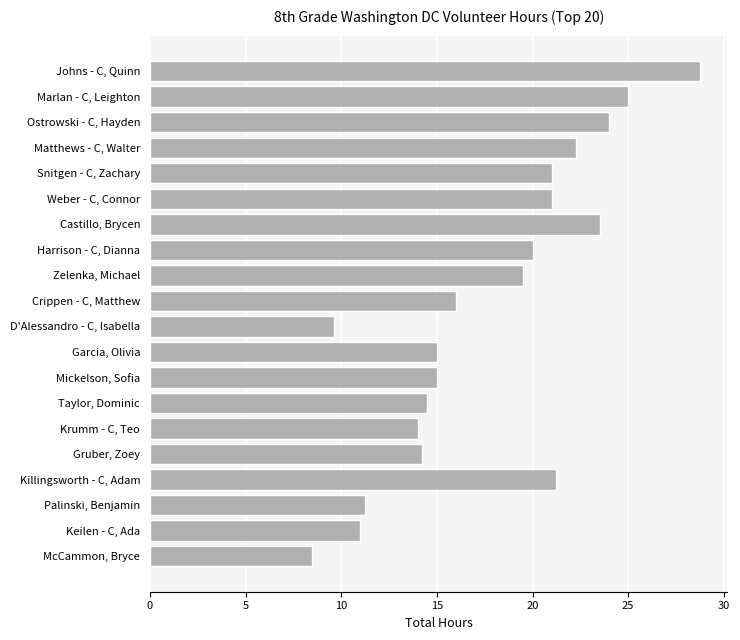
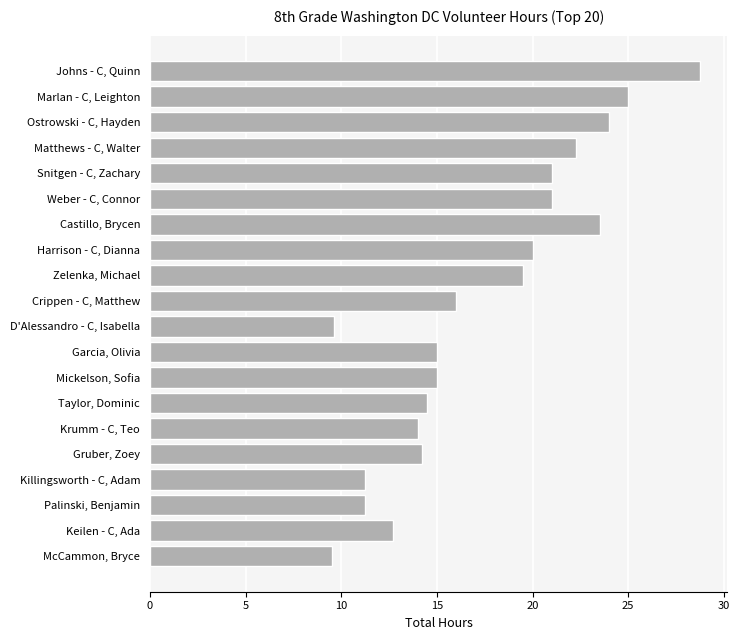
Killingsworth - C, Adam: 21.2 -> 11.3
Keilen - C, Ada: 11.0 -> 12.7
McCammon, Bryce: 8.5 -> 9.5
